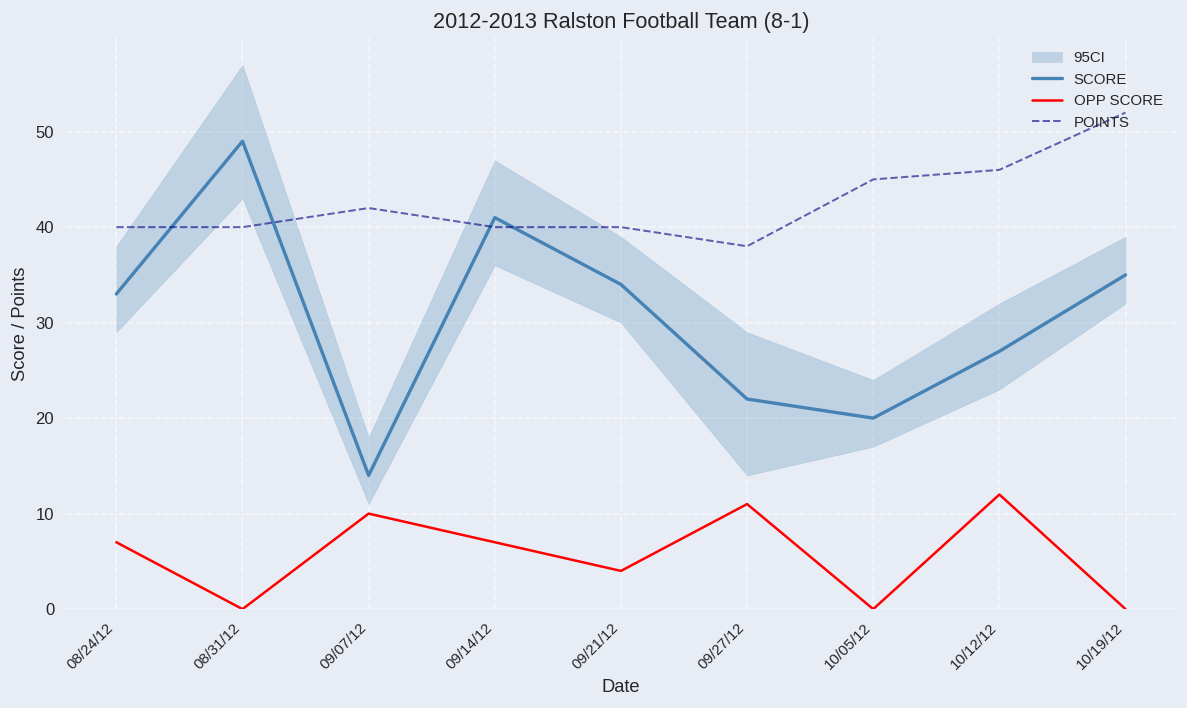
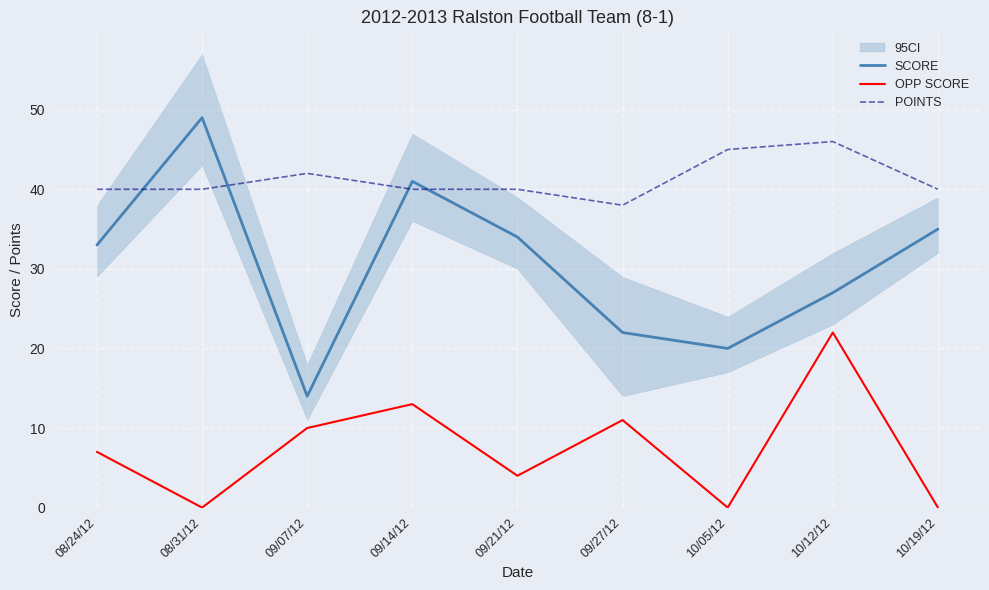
OPP SCORE, 09/14/12: 7 -> 13
OPP SCORE, 10/12/12: 12 -> 22
POINTS, 10/19/12: 52 -> 40
